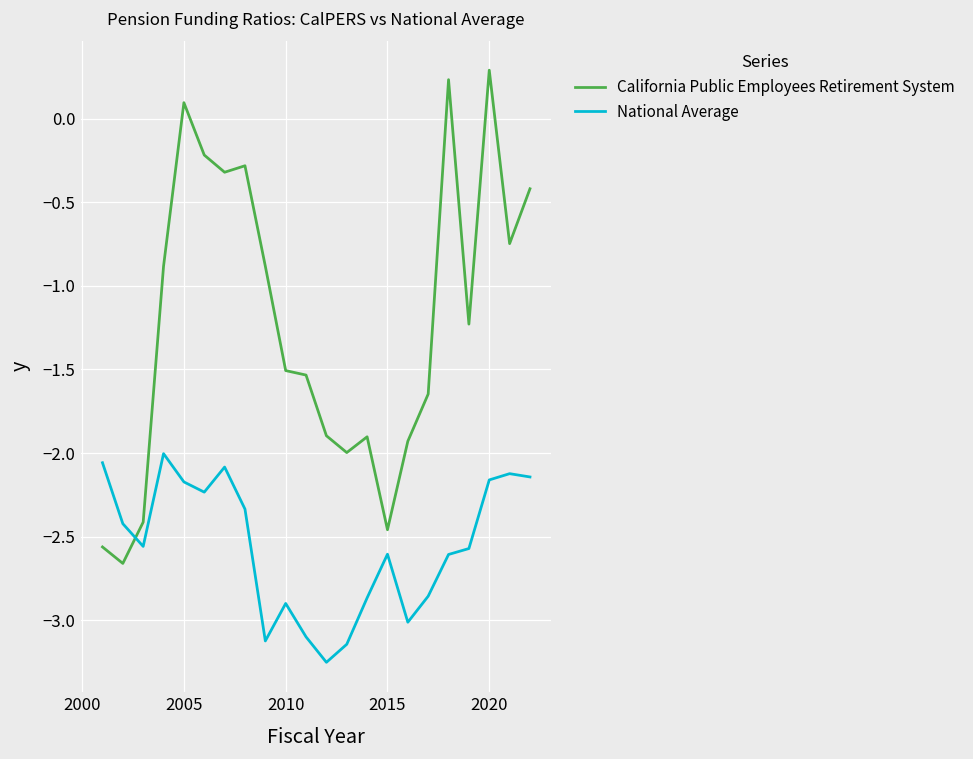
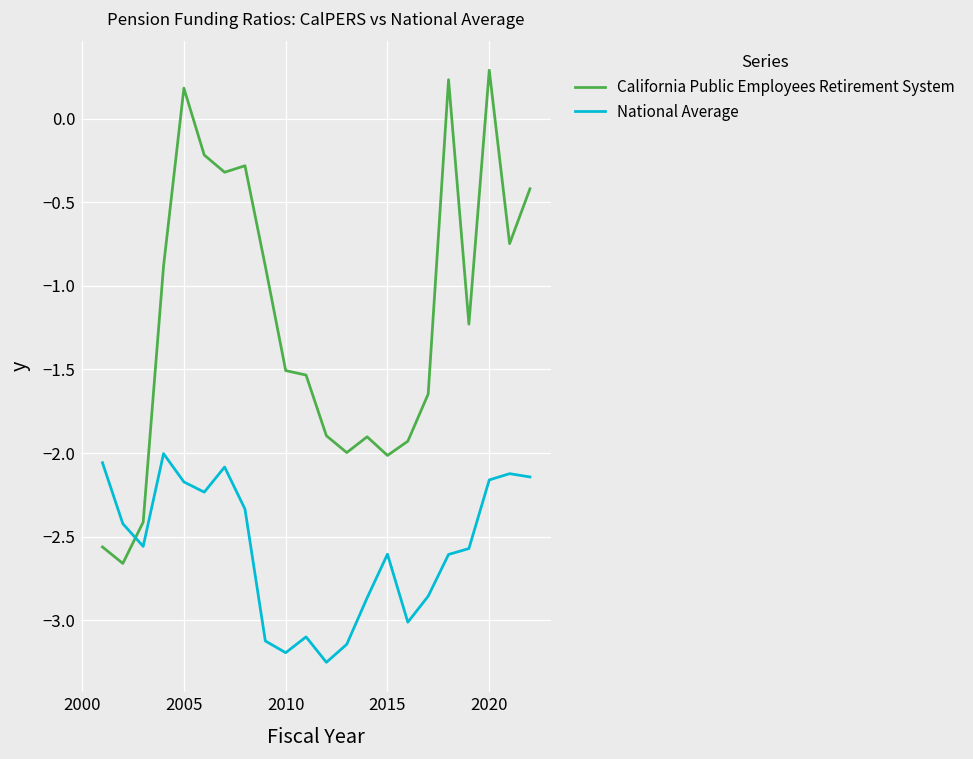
California Public Employees Retirement System, 2005: 0.10 -> 0.18
National Average, 2010: -2.90 -> -3.19
California Public Employees Retirement System, 2015: -2.46 -> -2.01
